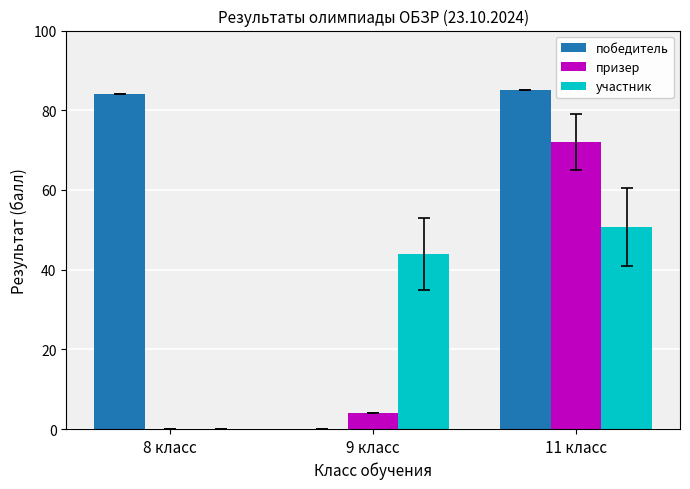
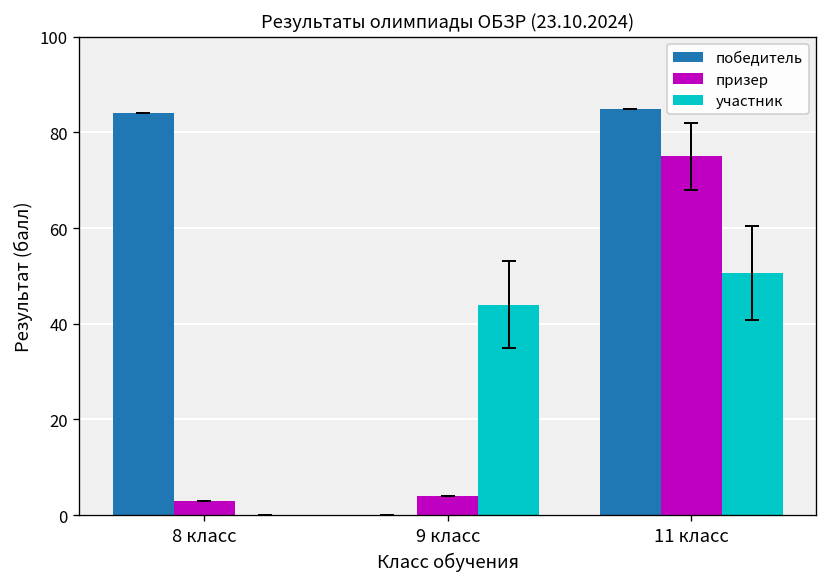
призер, 8 класс: 0 -> 3
призер, 11 класс: 72 -> 75
